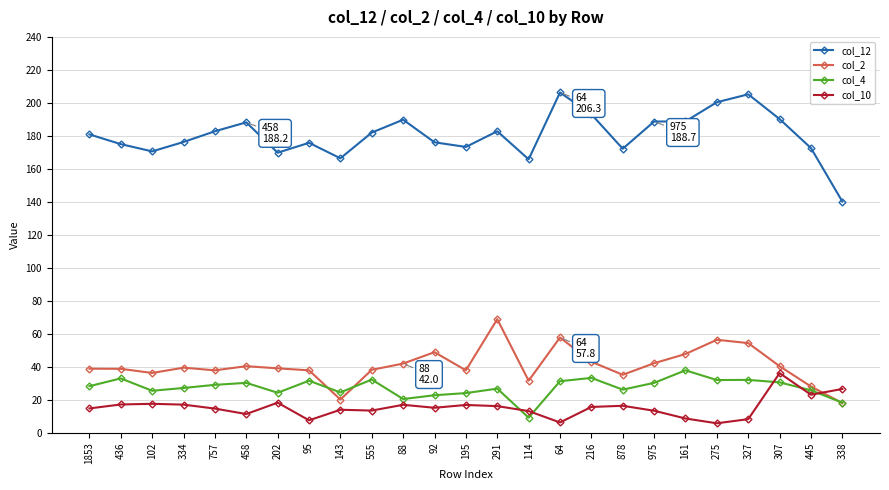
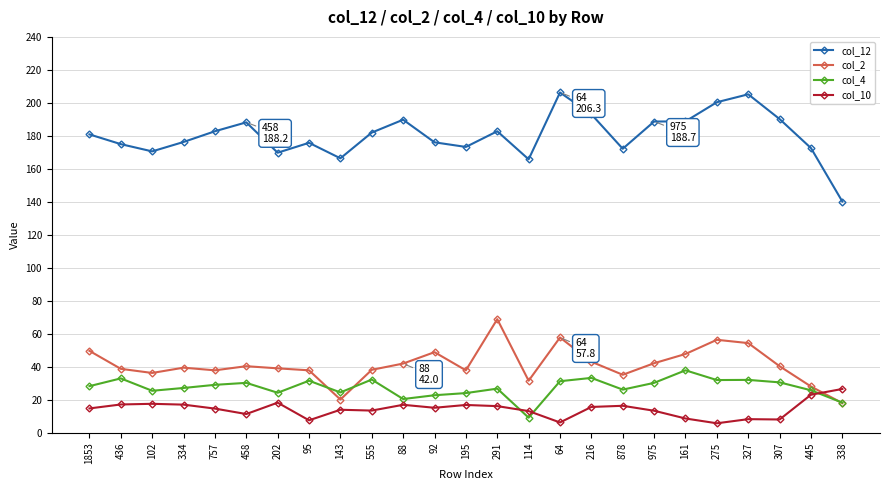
col_2, 1853: 39 -> 50
col_10, 307: 36 -> 8
